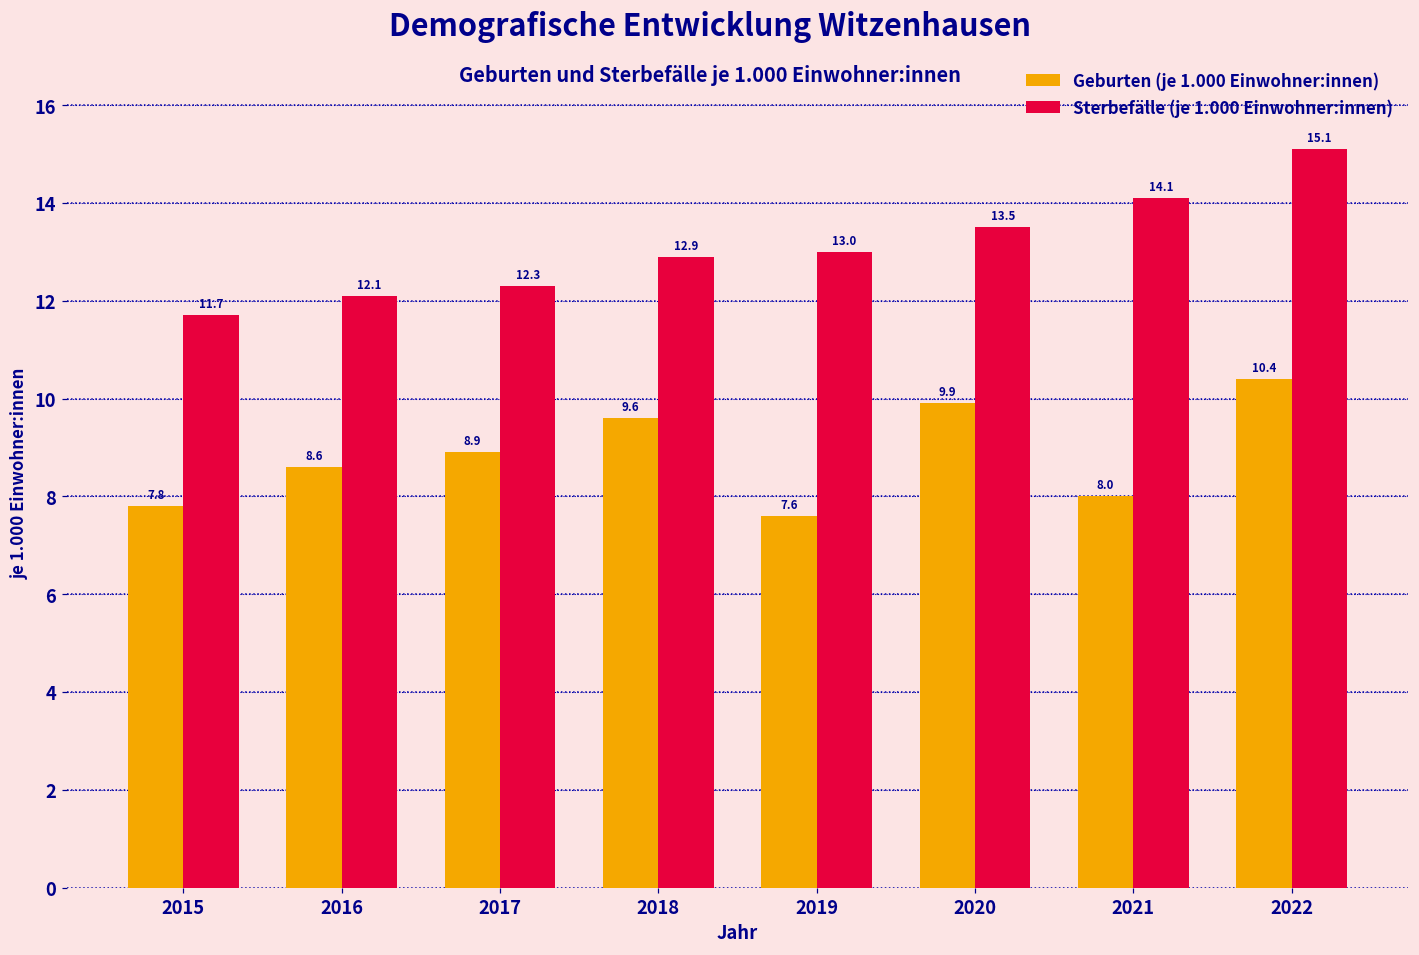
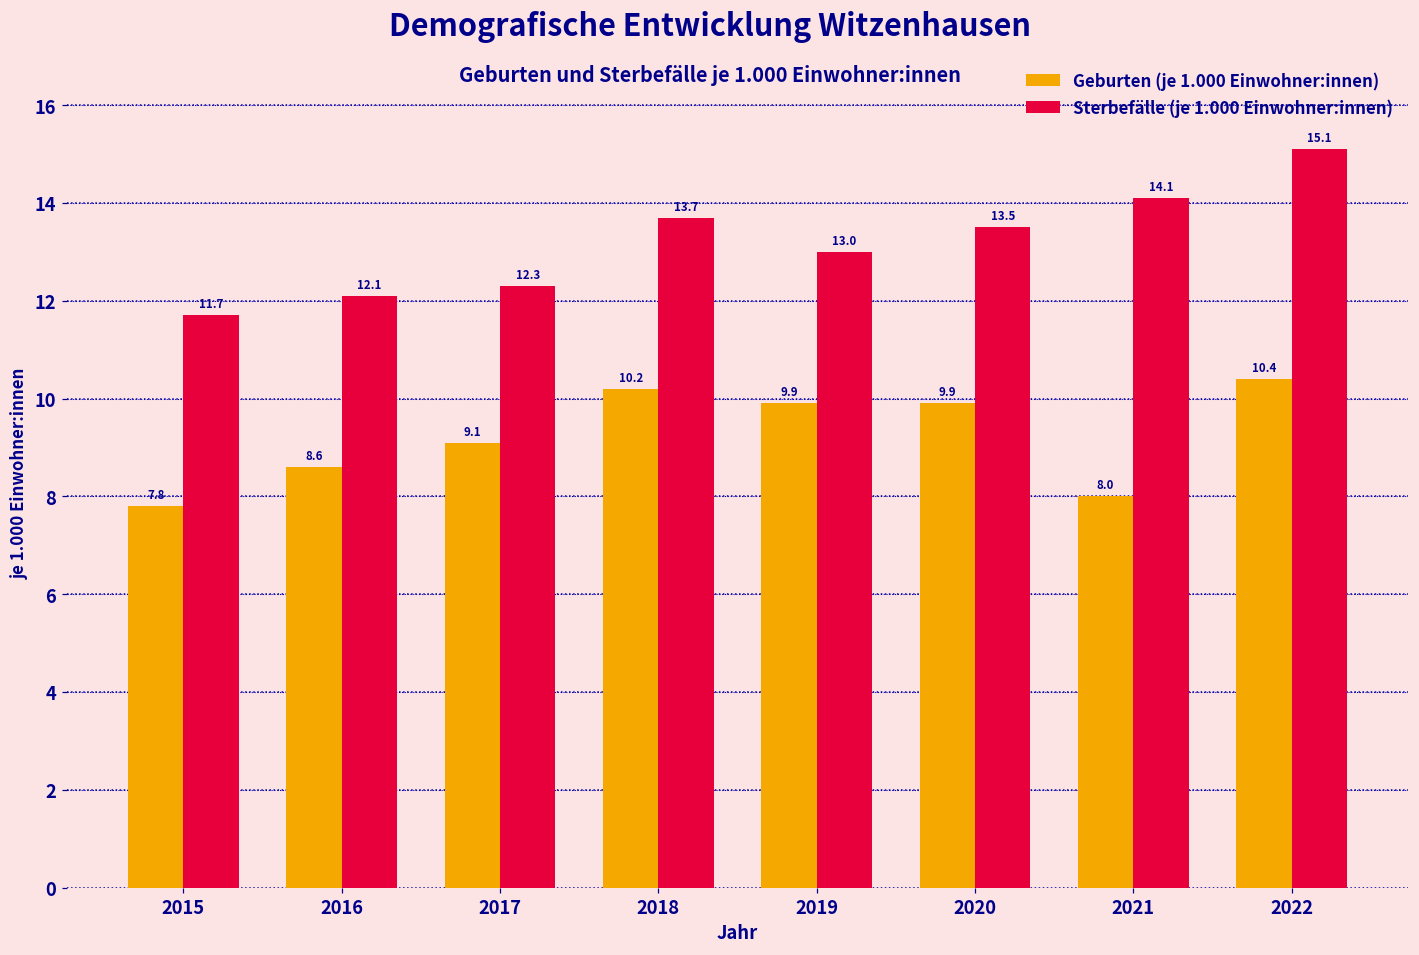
Geburten (je 1.000 Einwohner:innen), 2017: 8.9 -> 9.1
Geburten (je 1.000 Einwohner:innen), 2018: 9.6 -> 10.2
Sterbefälle (je 1.000 Einwohner:innen), 2018: 12.9 -> 13.7
Geburten (je 1.000 Einwohner:innen), 2019: 7.6 -> 9.9
